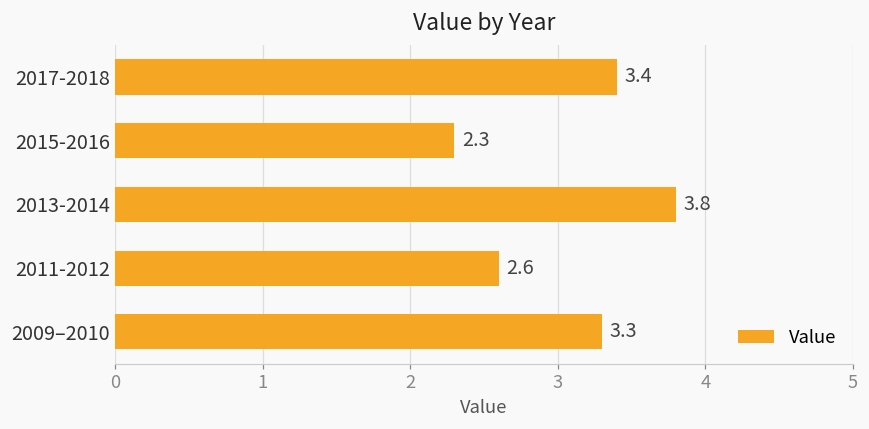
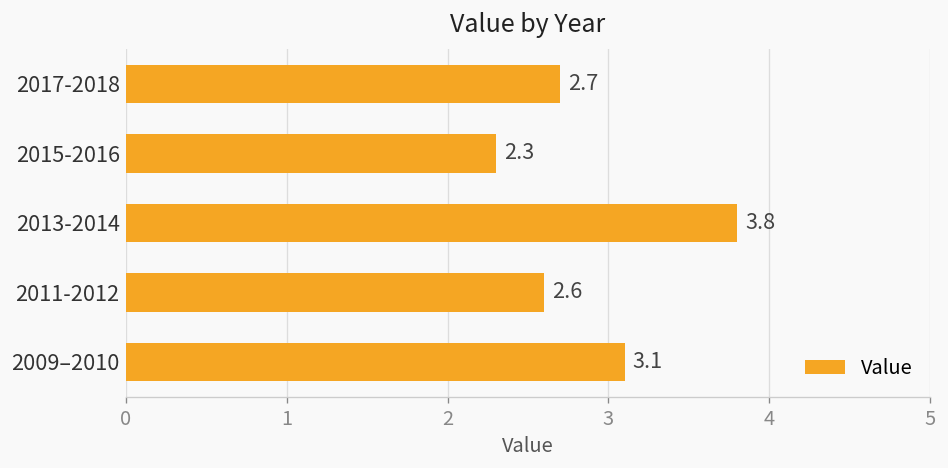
2017-2018: 3.4 -> 2.7
2009–2010: 3.3 -> 3.1
